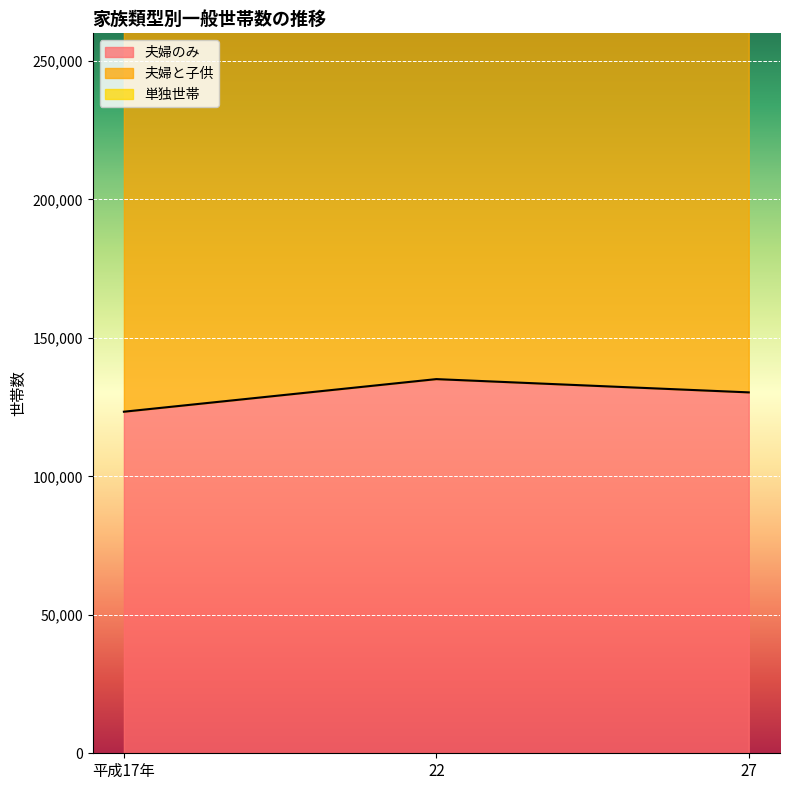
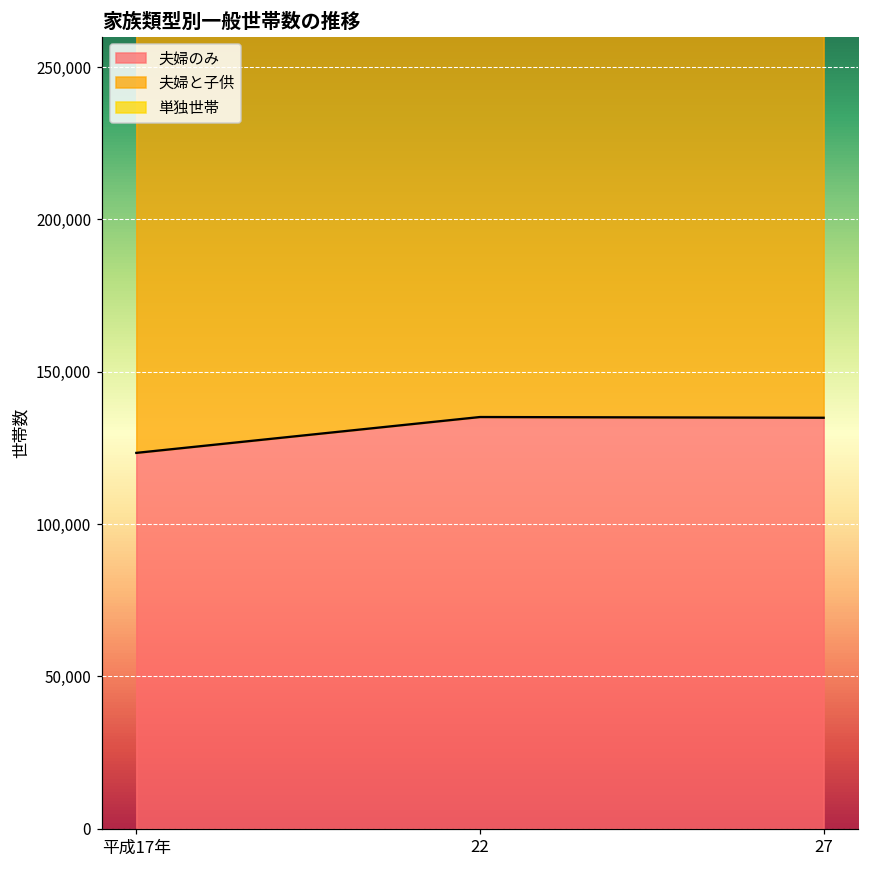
夫婦のみ, 27: 130,000 -> 135,000
